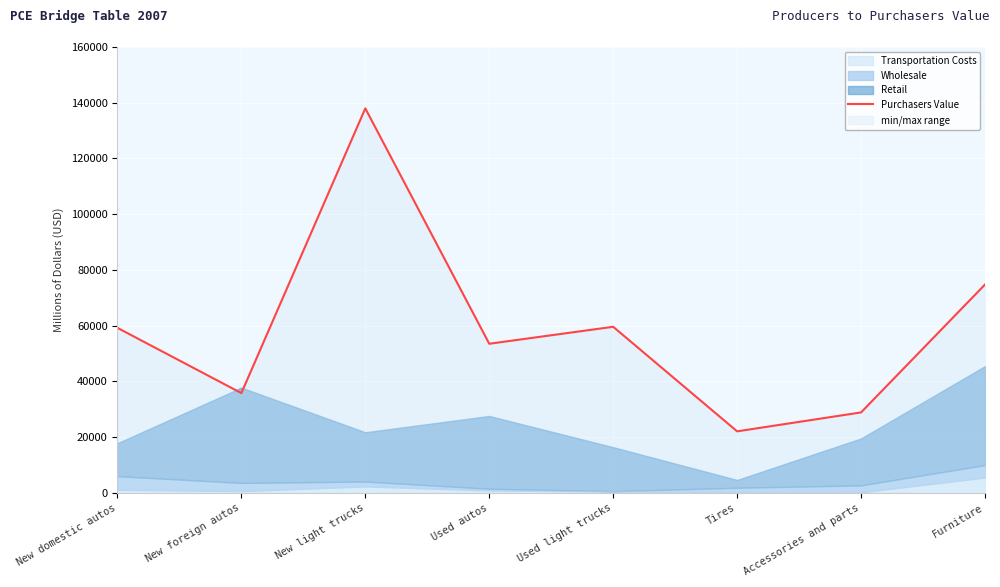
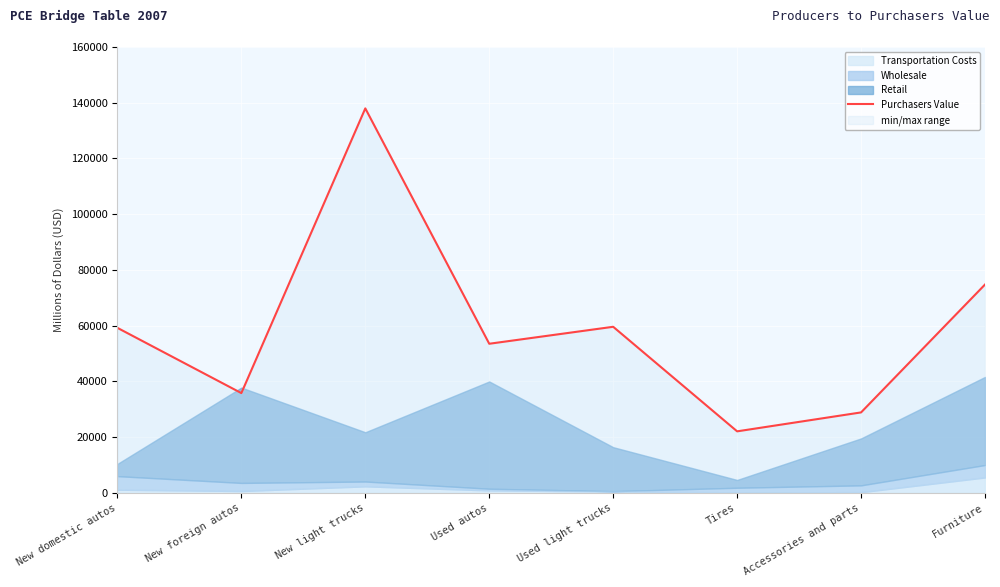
Retail, New domestic autos: 12000 -> 4000
Retail, Used autos: 26000 -> 38000
Retail, Furniture: 35000 -> 32000
